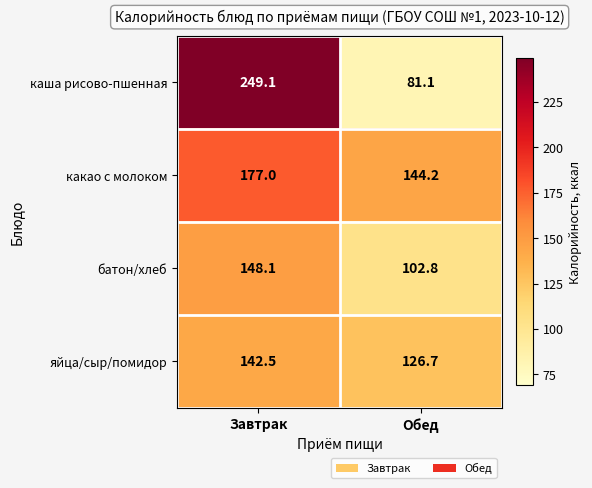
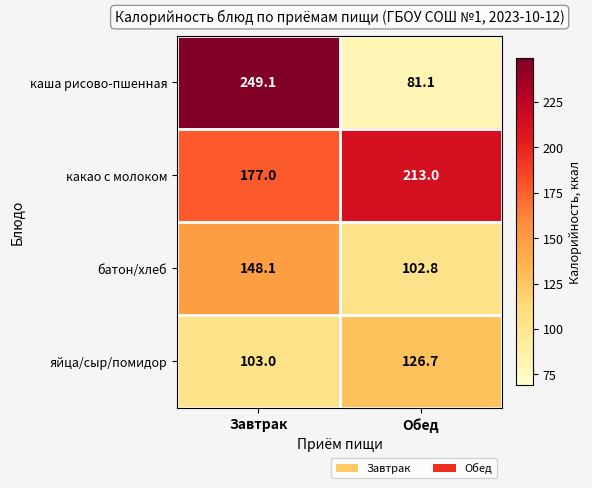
какао с молоком, Обед: 144.2 -> 213.0
яйца/сыр/помидор, Завтрак: 142.5 -> 103.0
